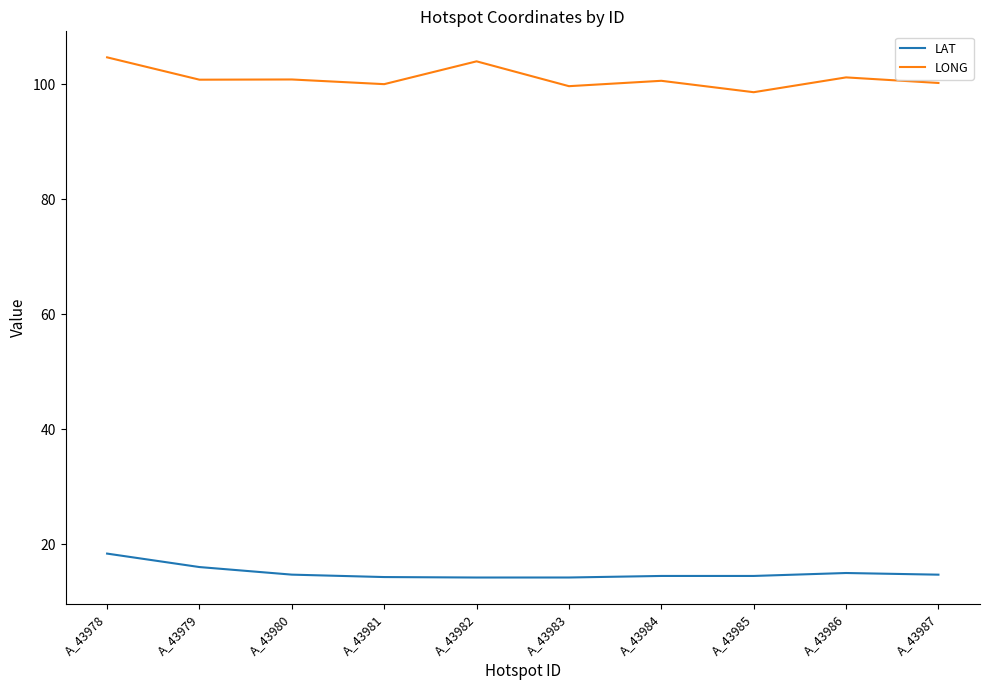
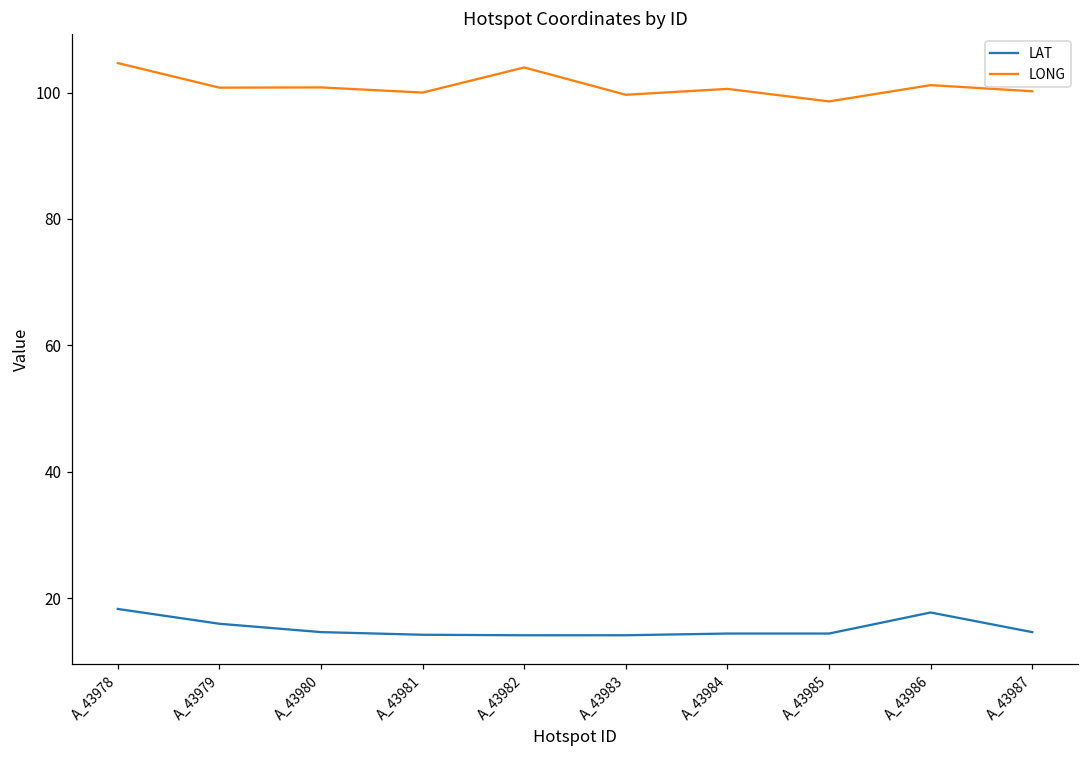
LAT, A_43986: 15 -> 18
